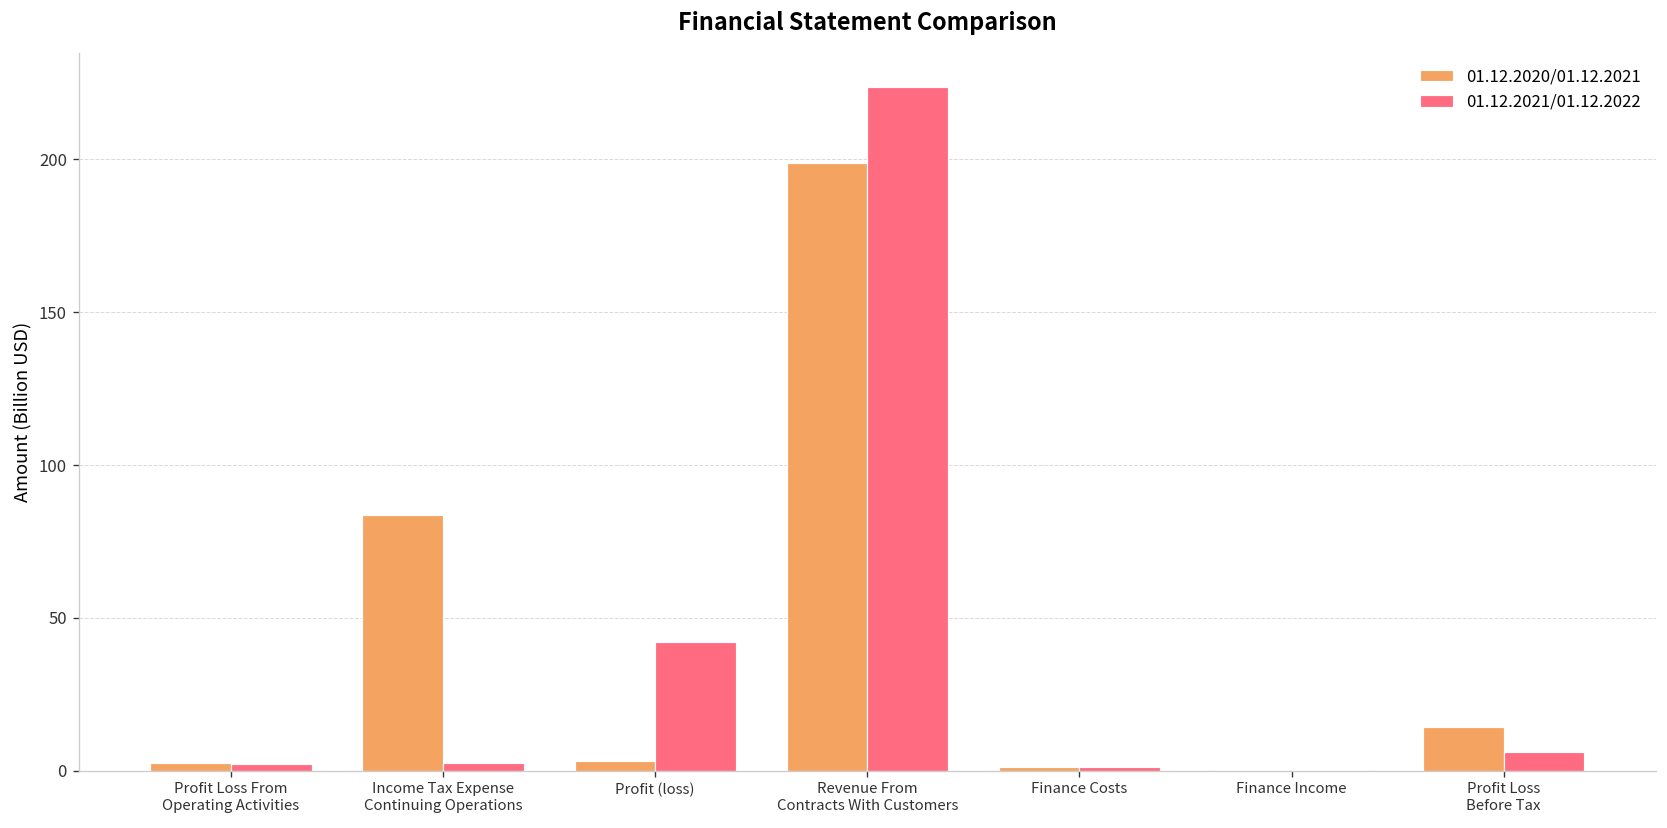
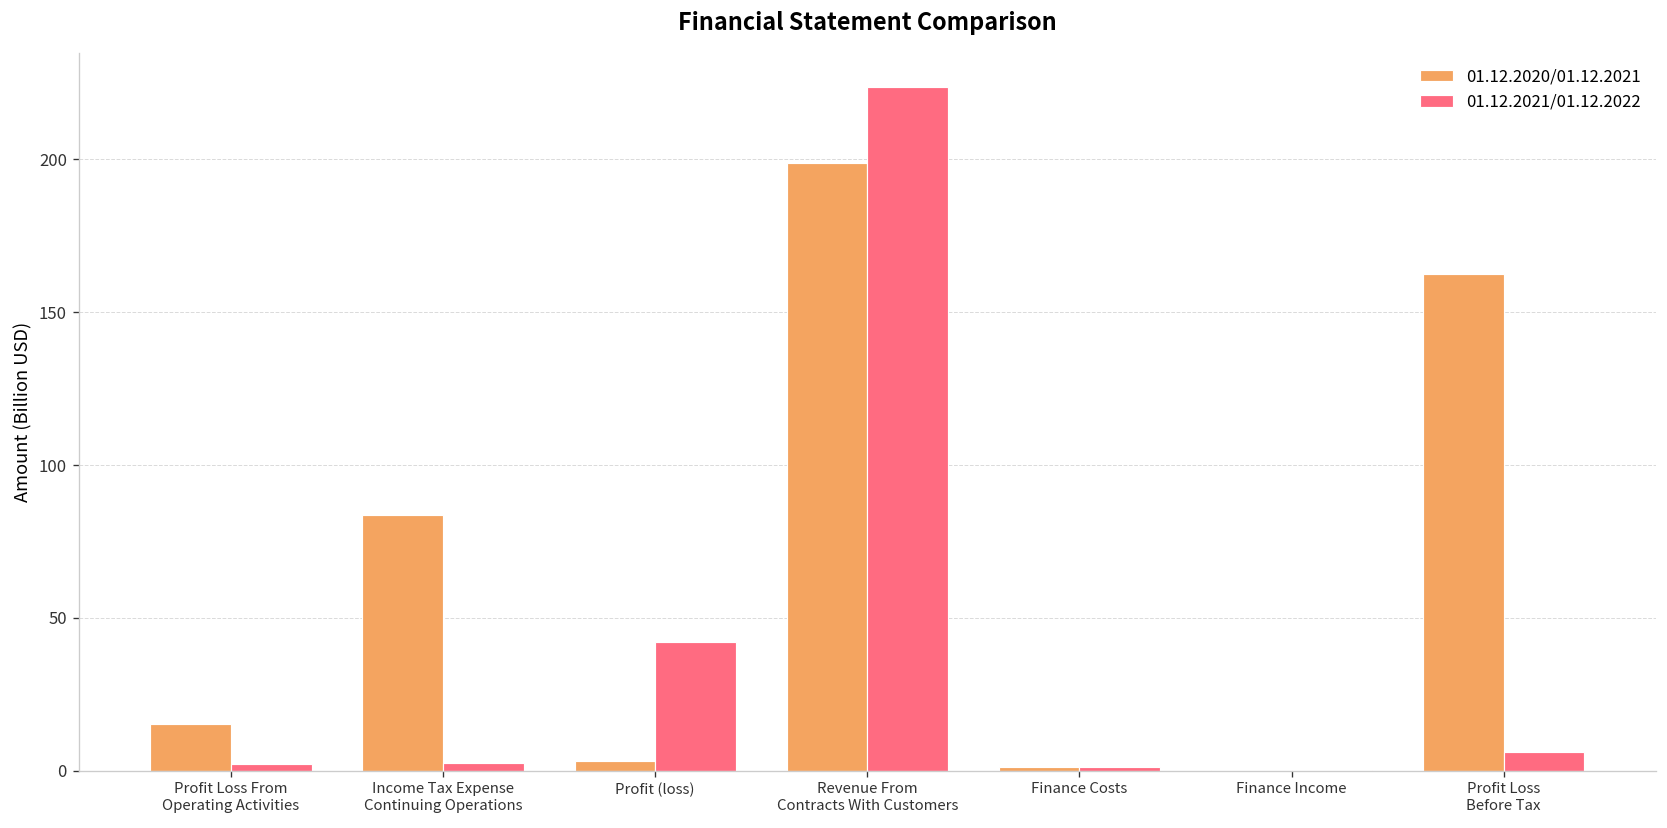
01.12.2020/01.12.2021, Profit Loss From Operating Activities: 3 -> 15
01.12.2020/01.12.2021, Profit Loss Before Tax: 14 -> 162
